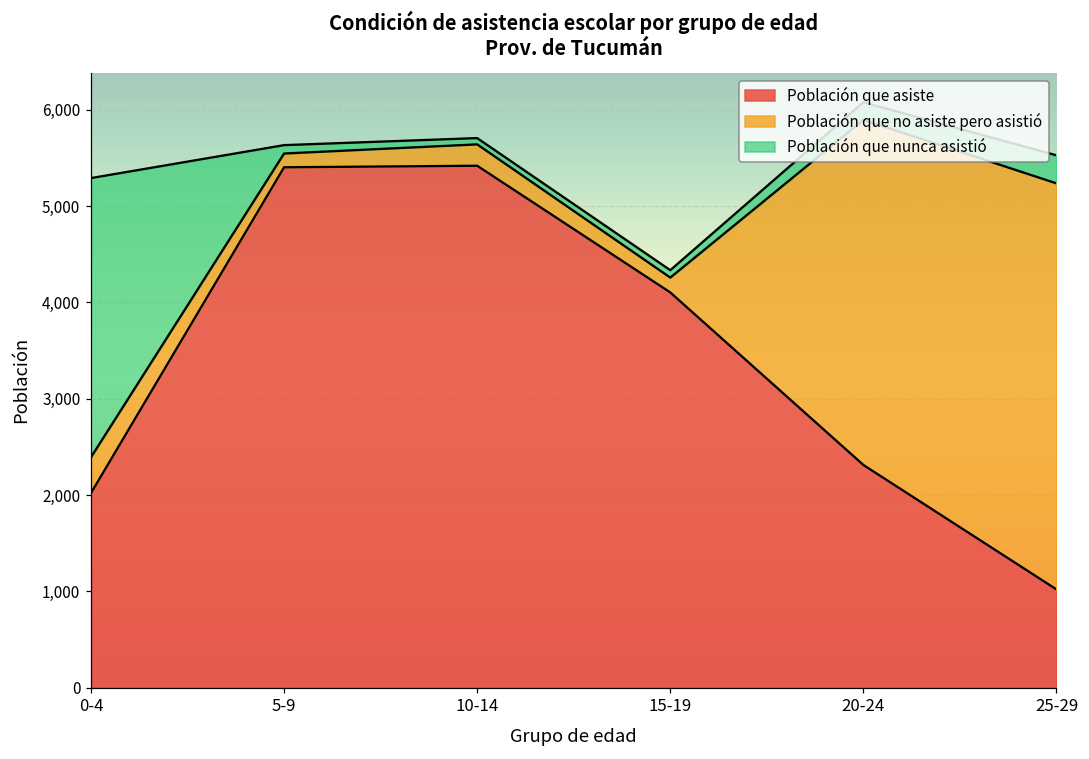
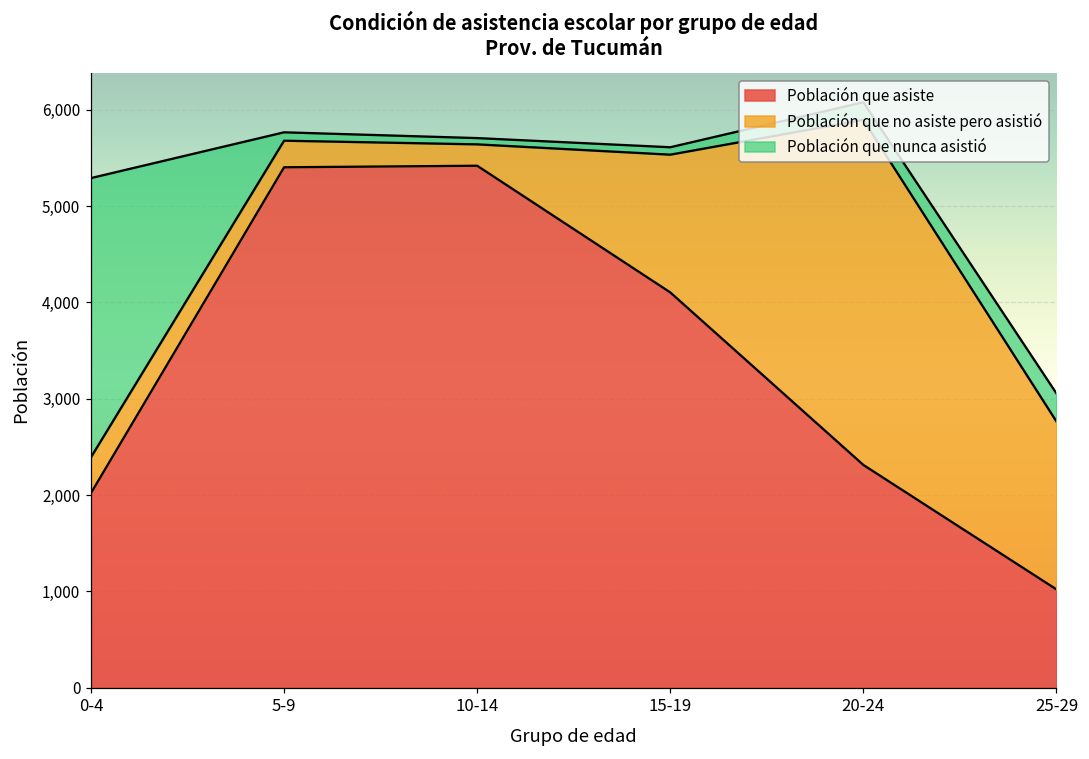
Población que no asiste pero asistió, 5-9: 100 -> 300
Población que no asiste pero asistió, 15-19: 200 -> 1,400
Población que no asiste pero asistió, 25-29: 4,200 -> 1,700
